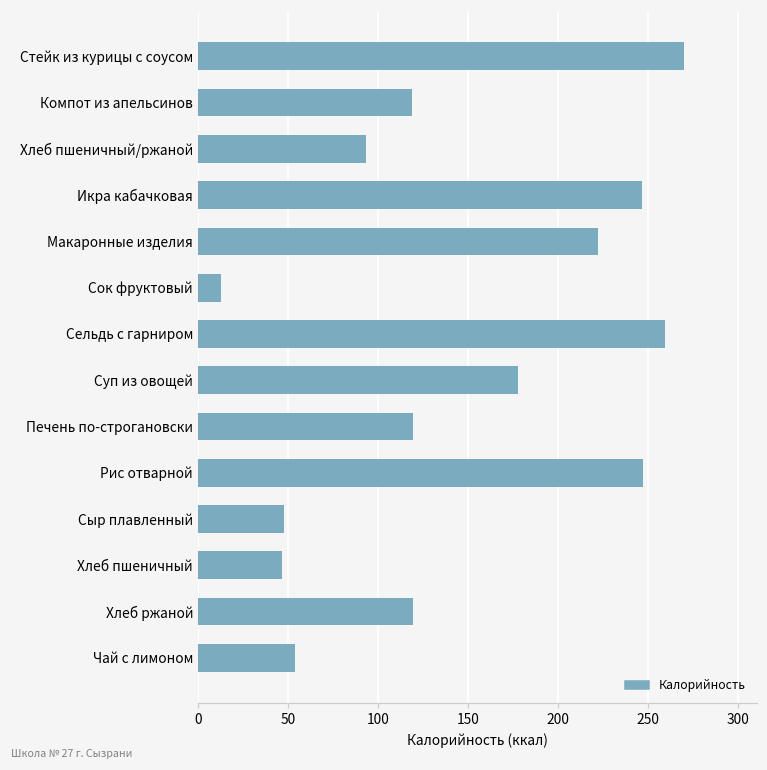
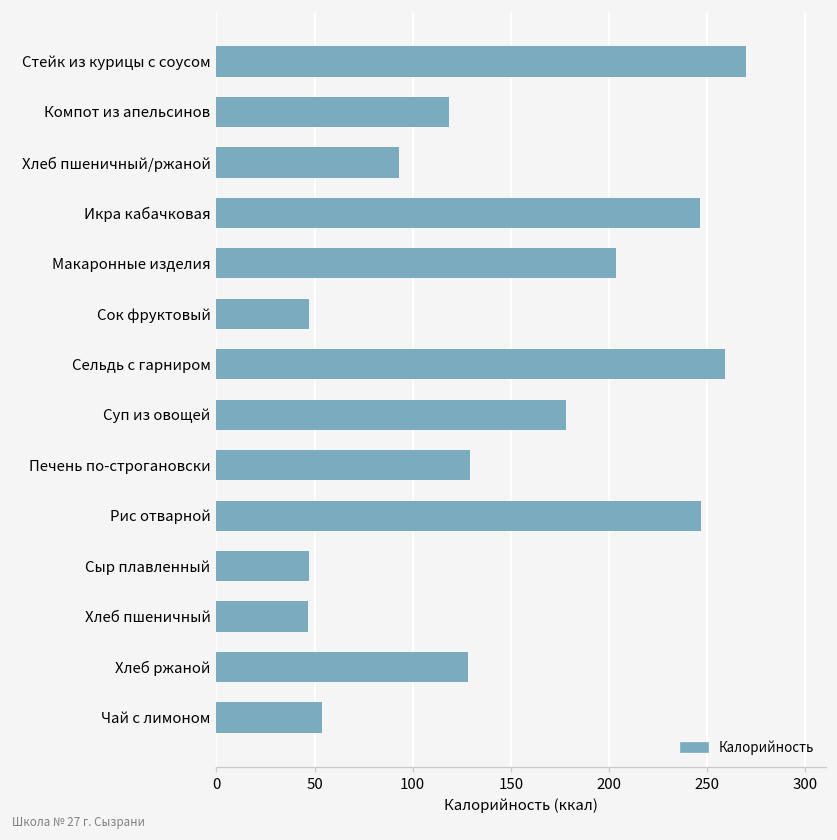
Макаронные изделия: 222 -> 204
Сок фруктовый: 12 -> 47
Печень по-строгановски: 119 -> 129
Хлеб ржаной: 120 -> 128
